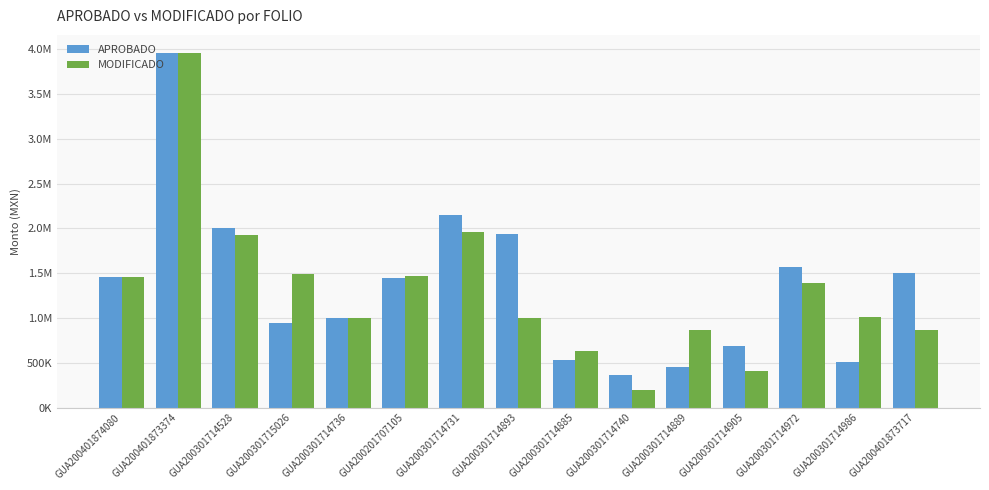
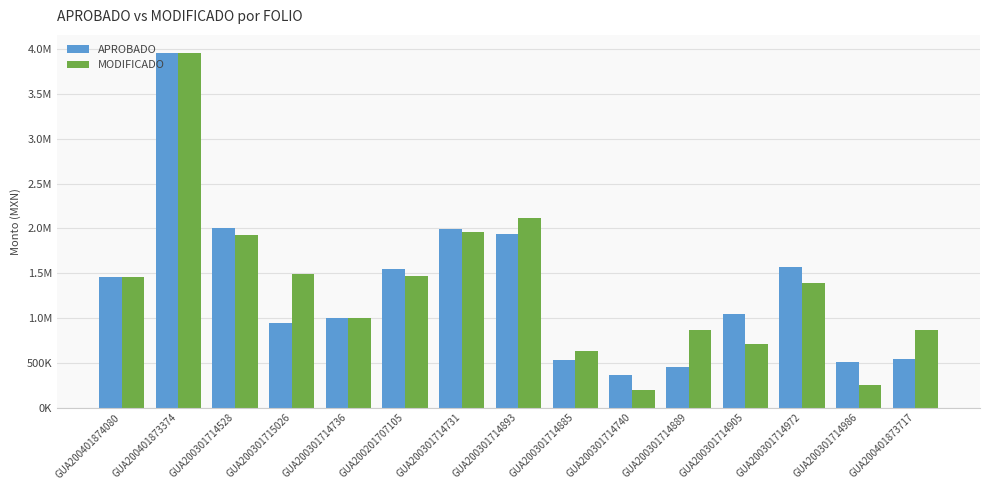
APROBADO, GUA200201707105: 1400000 -> 1600000
APROBADO, GUA200301714731: 2200000 -> 2000000
MODIFICADO, GUA200301714893: 1000000 -> 2100000
APROBADO, GUA200301714905: 700000 -> 1000000
MODIFICADO, GUA200301714905: 400000 -> 700000
MODIFICADO, GUA200301714986: 1000000 -> 300000
APROBADO, GUA200401873717: 1500000 -> 500000
